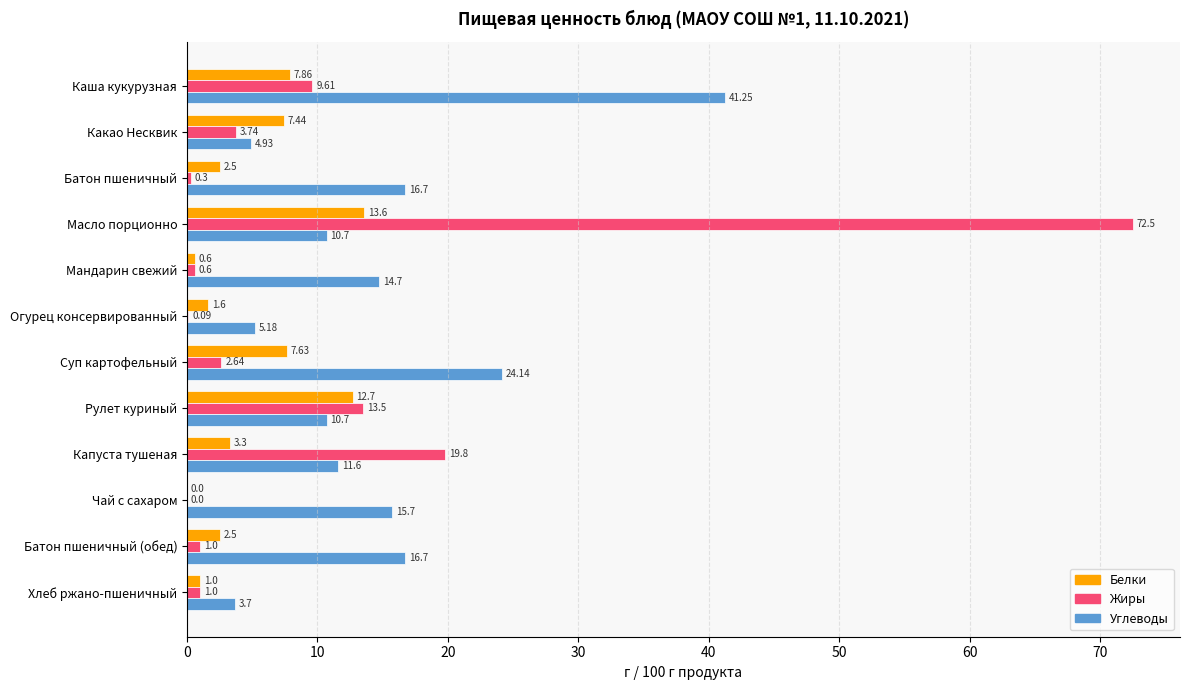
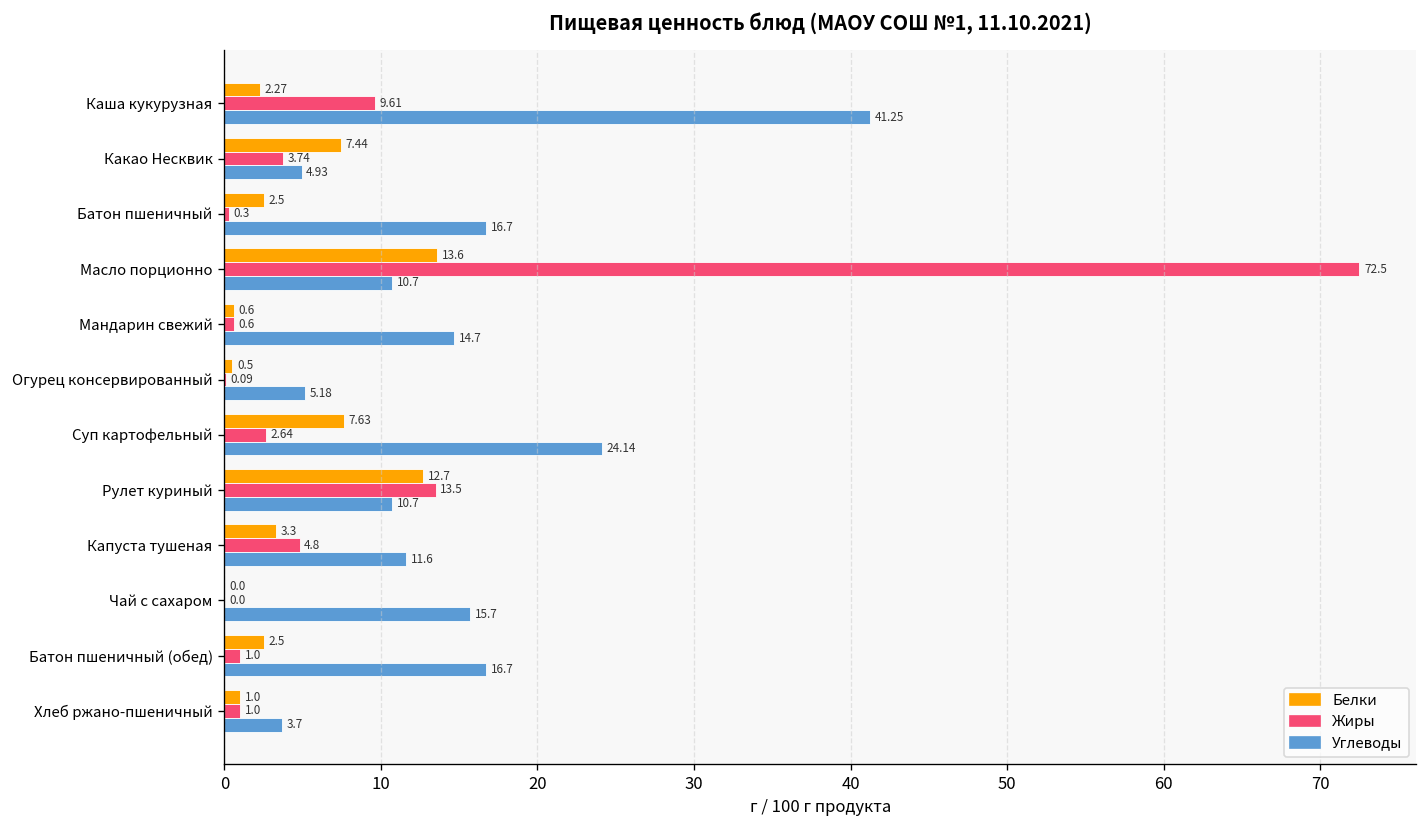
Белки, Каша кукурузная: 7.86 -> 2.27
Белки, Огурец консервированный: 1.6 -> 0.5
Жиры, Капуста тушеная: 19.8 -> 4.8
